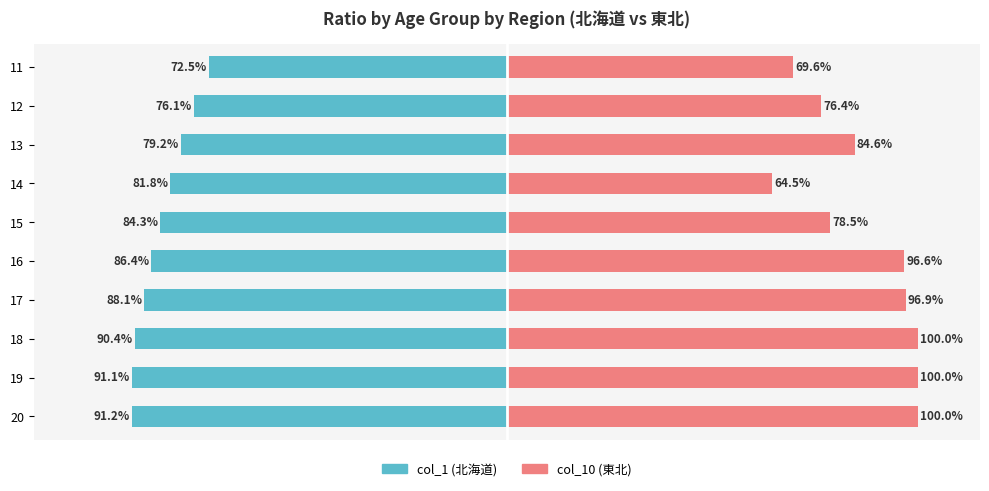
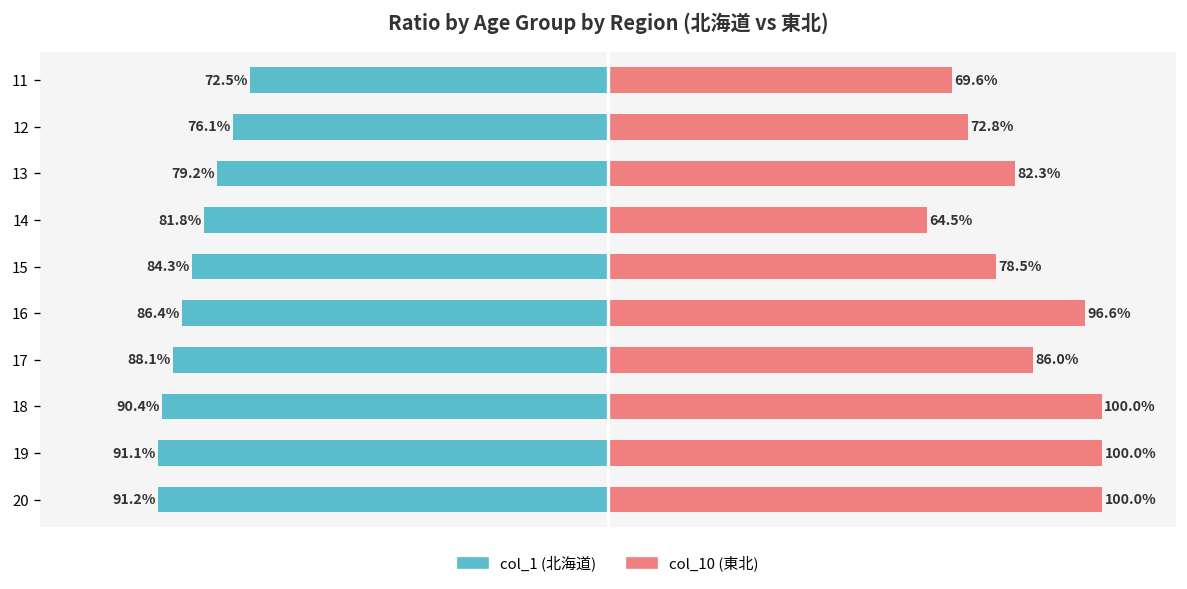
col_10 (東北), 12: 76.4% -> 72.8%
col_10 (東北), 13: 84.6% -> 82.3%
col_10 (東北), 17: 96.9% -> 86.0%
